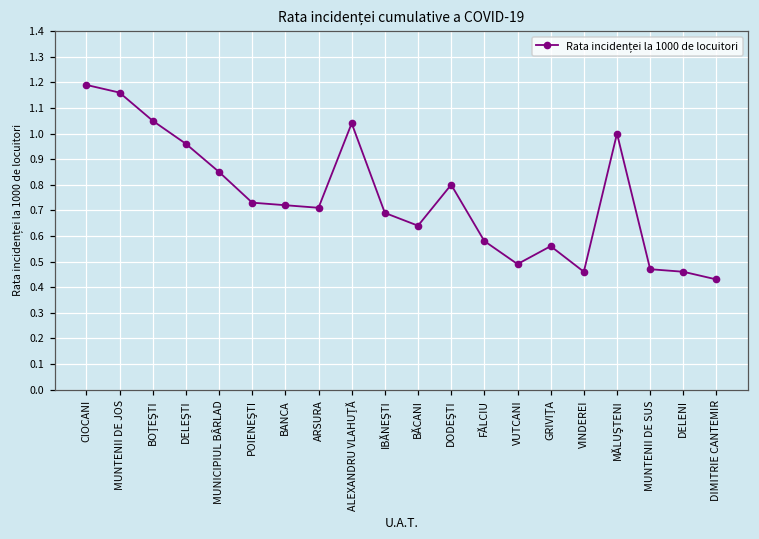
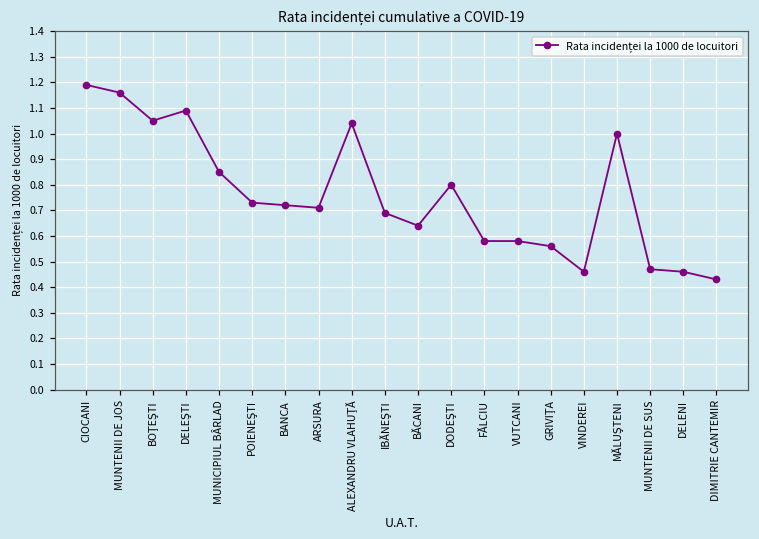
DELEŞTI: 0.96 -> 1.09
VUTCANI: 0.49 -> 0.58
